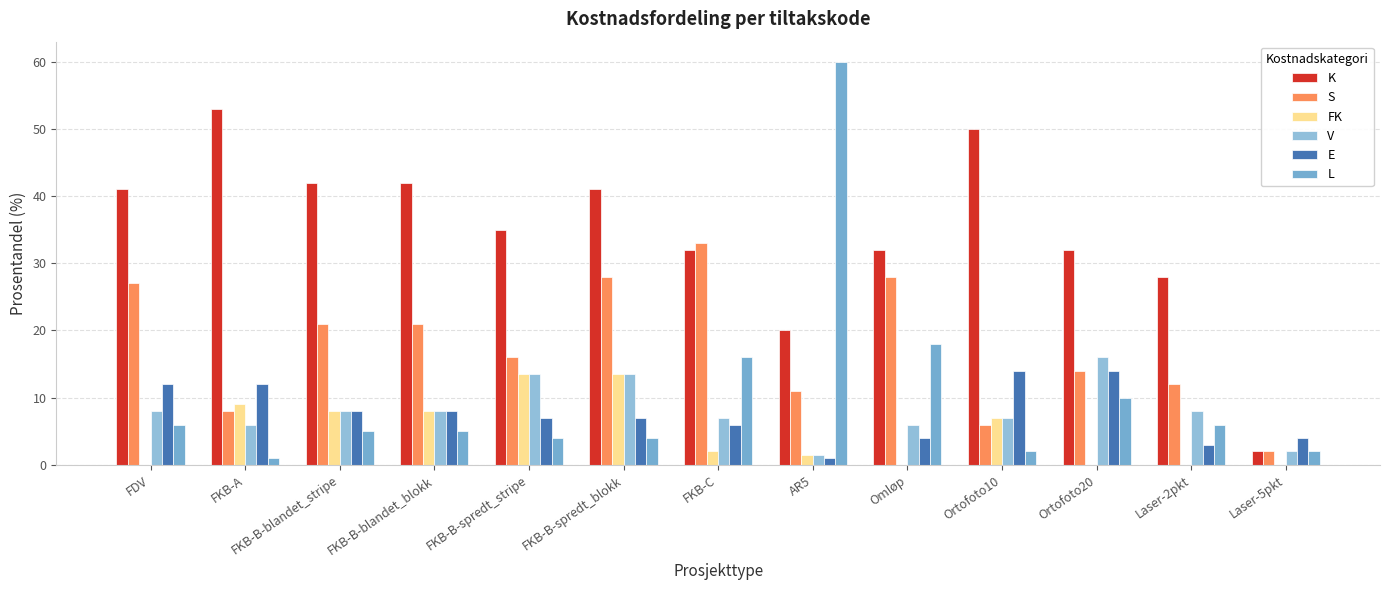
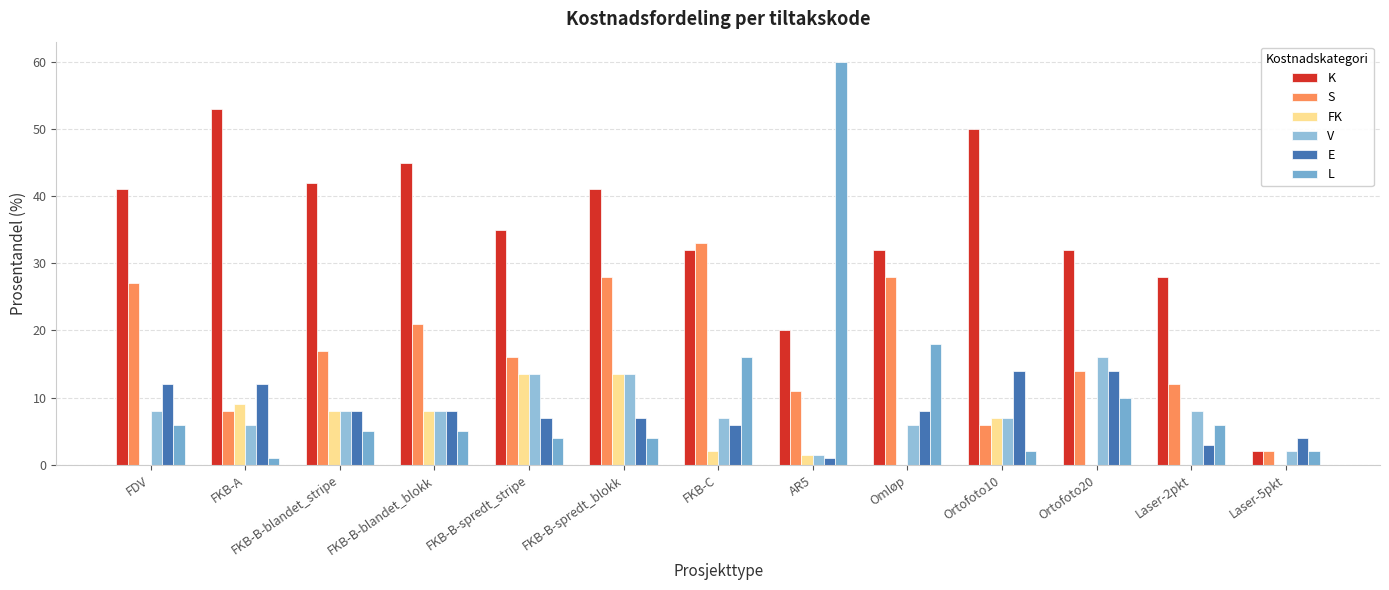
S, FKB-B-blandet_stripe: 21 -> 17
K, FKB-B-blandet_blokk: 42 -> 45
E, Omløp: 4 -> 8
